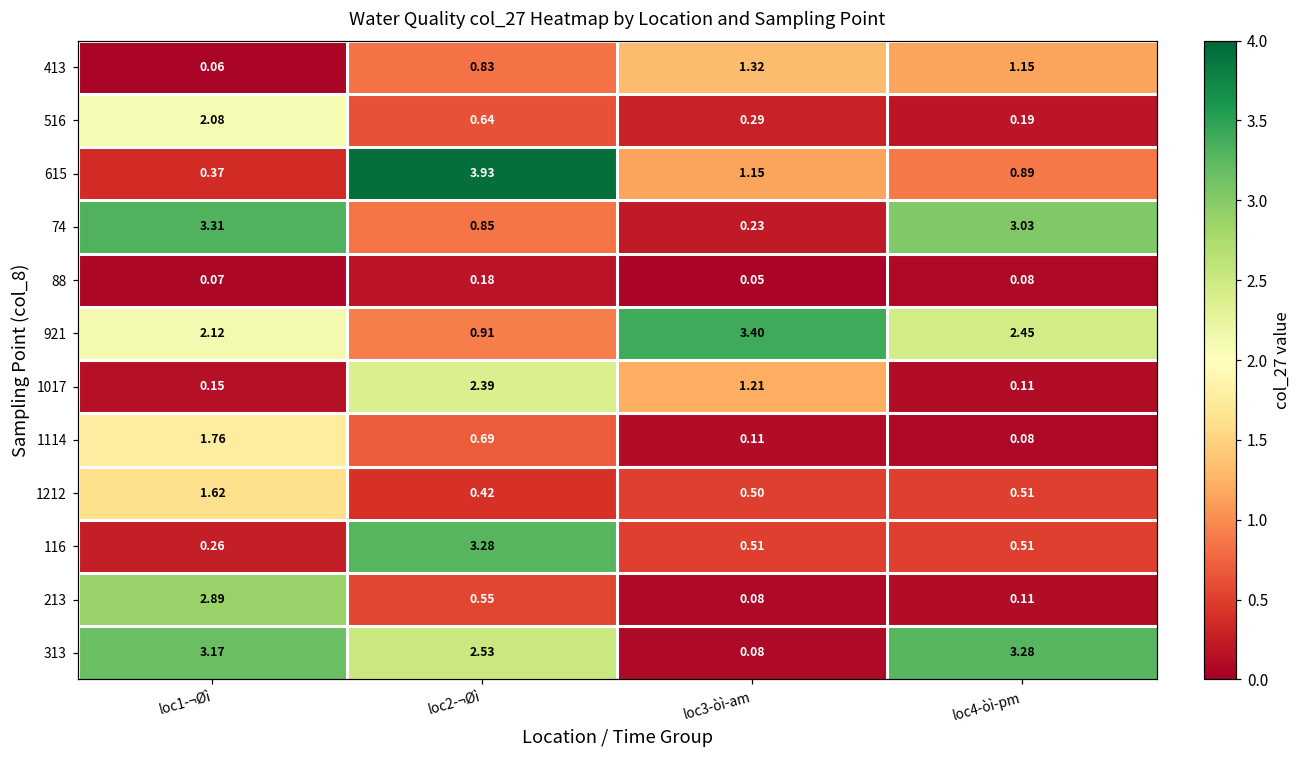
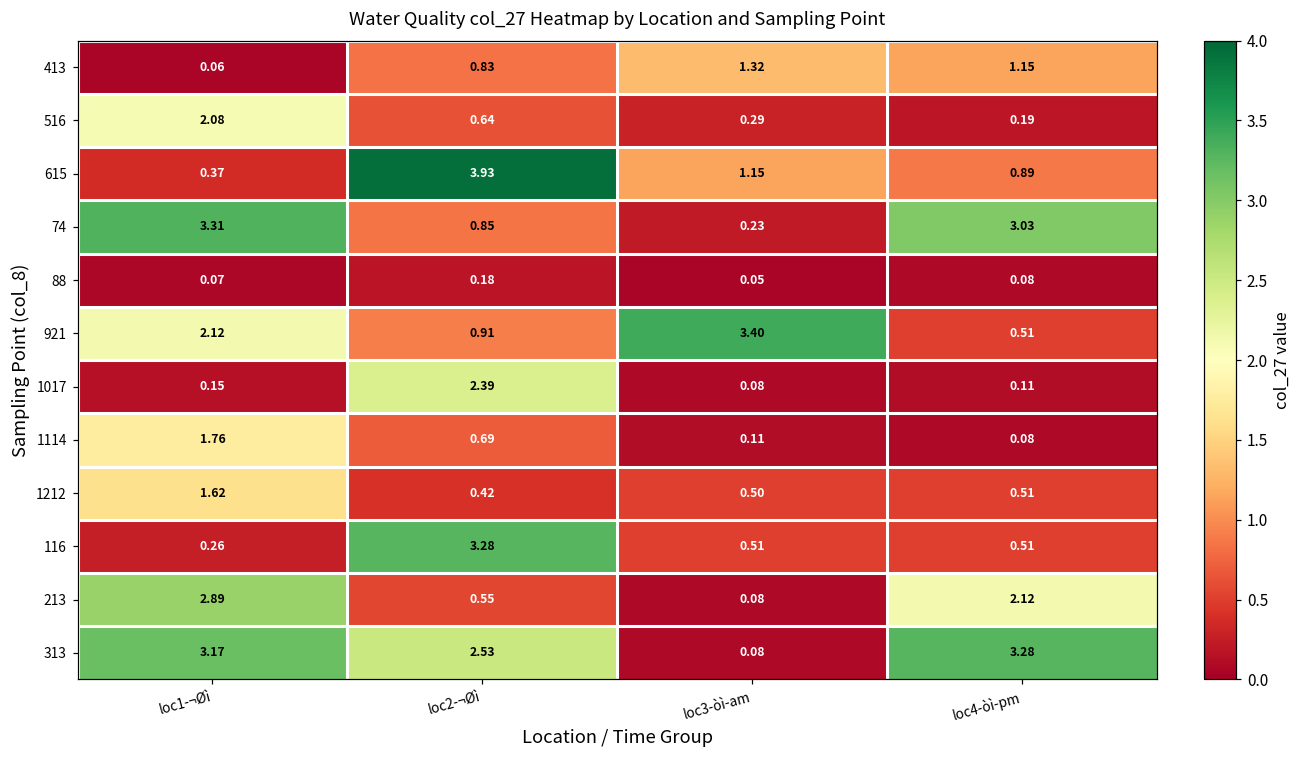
921, loc4-òì-pm: 2.45 -> 0.51
1017, loc3-òì-am: 1.21 -> 0.08
213, loc4-òì-pm: 0.11 -> 2.12
